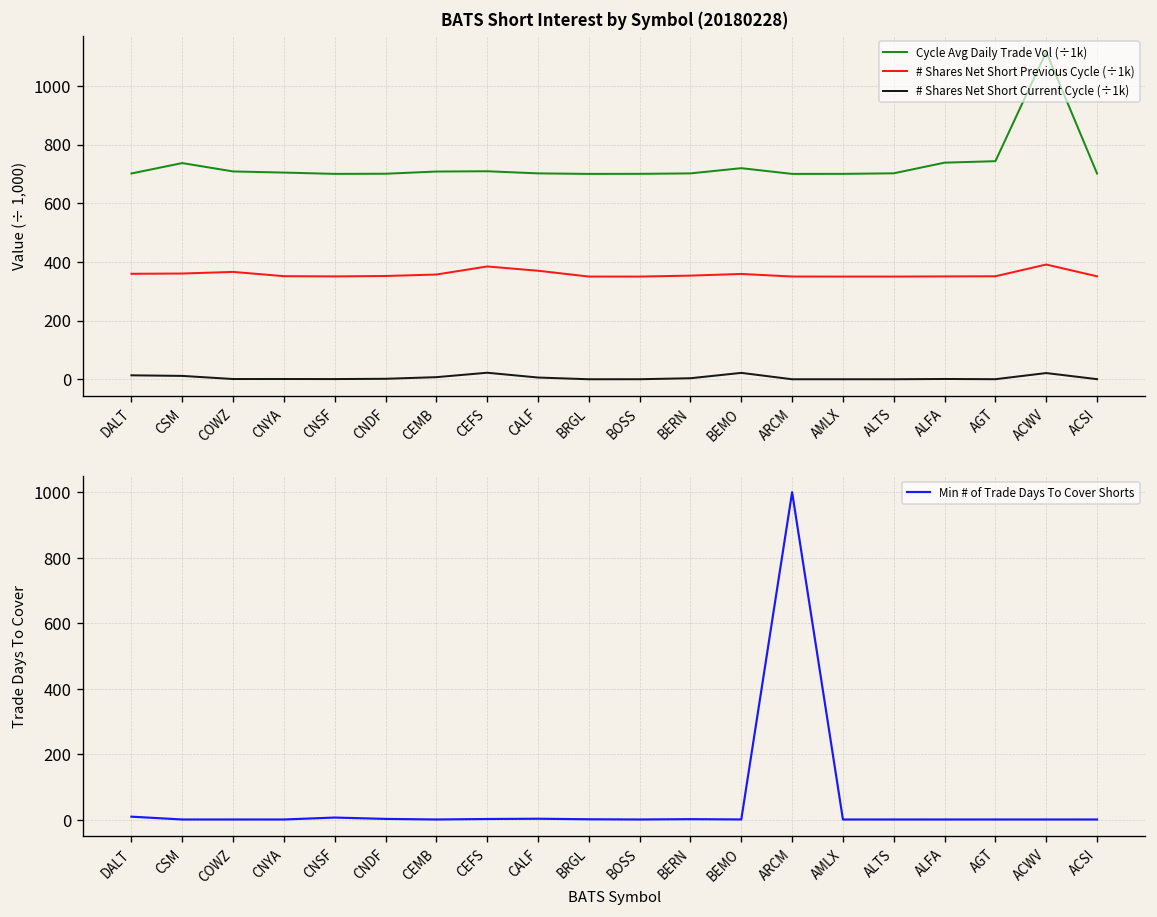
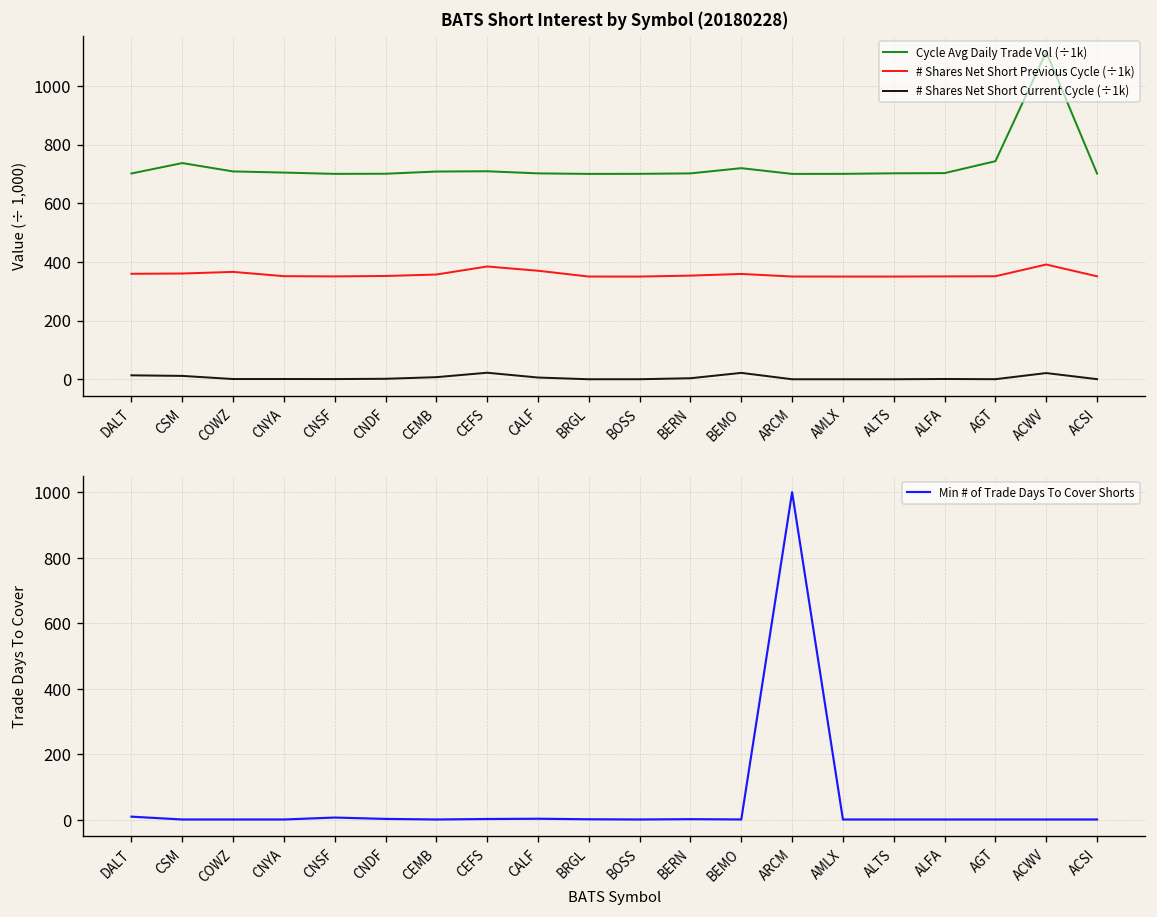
BATS Short Interest by Symbol (20180228), Cycle Avg Daily Trade Vol (÷1k), ALFA: 740 -> 700
